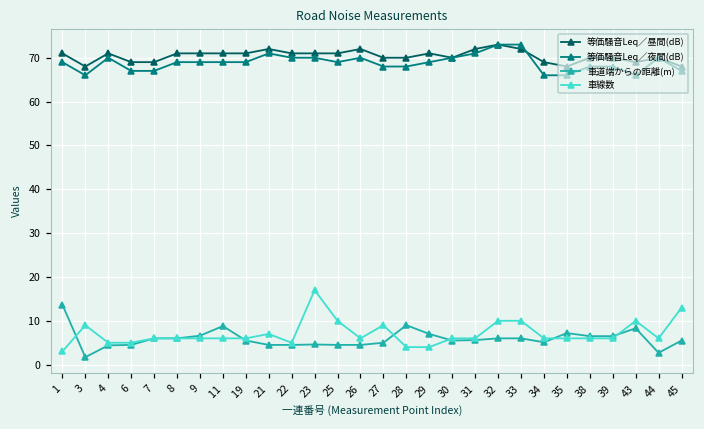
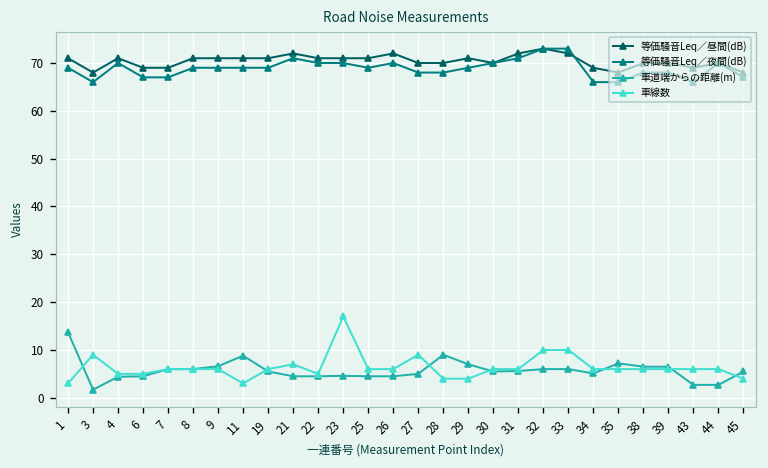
車線数, 11: 6 -> 3
車線数, 25: 10 -> 6
車道端からの距離(m), 43: 8 -> 3
車線数, 43: 10 -> 6
車線数, 45: 13 -> 4
